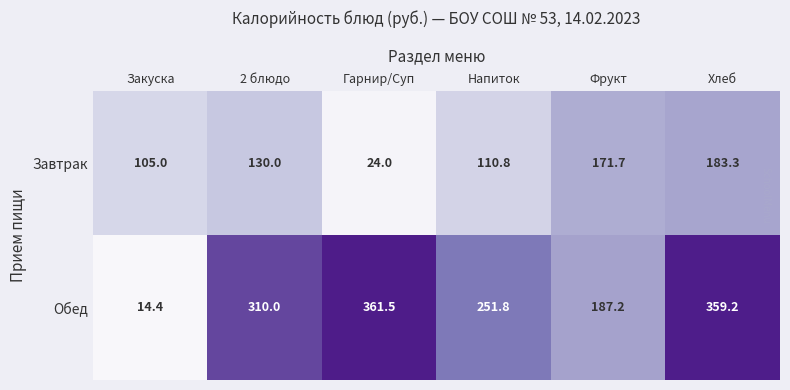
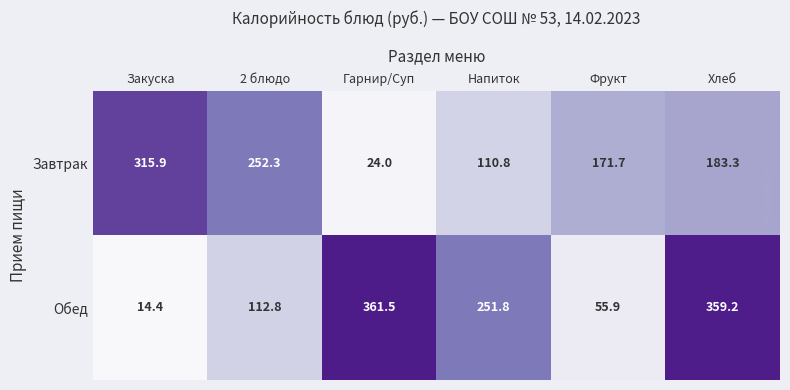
Завтрак, Закуска: 105.0 -> 315.9
Завтрак, 2 блюдо: 130.0 -> 252.3
Обед, 2 блюдо: 310.0 -> 112.8
Обед, Фрукт: 187.2 -> 55.9
